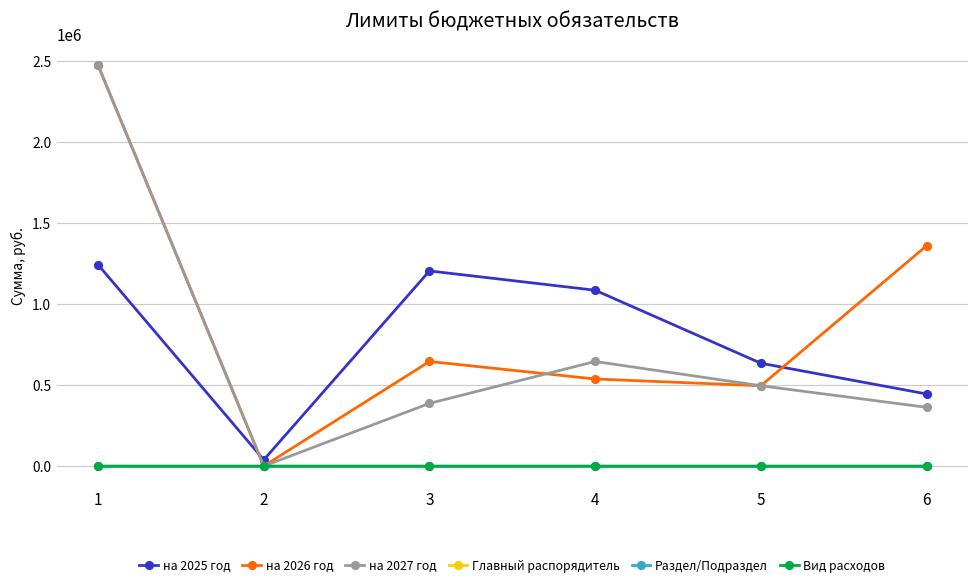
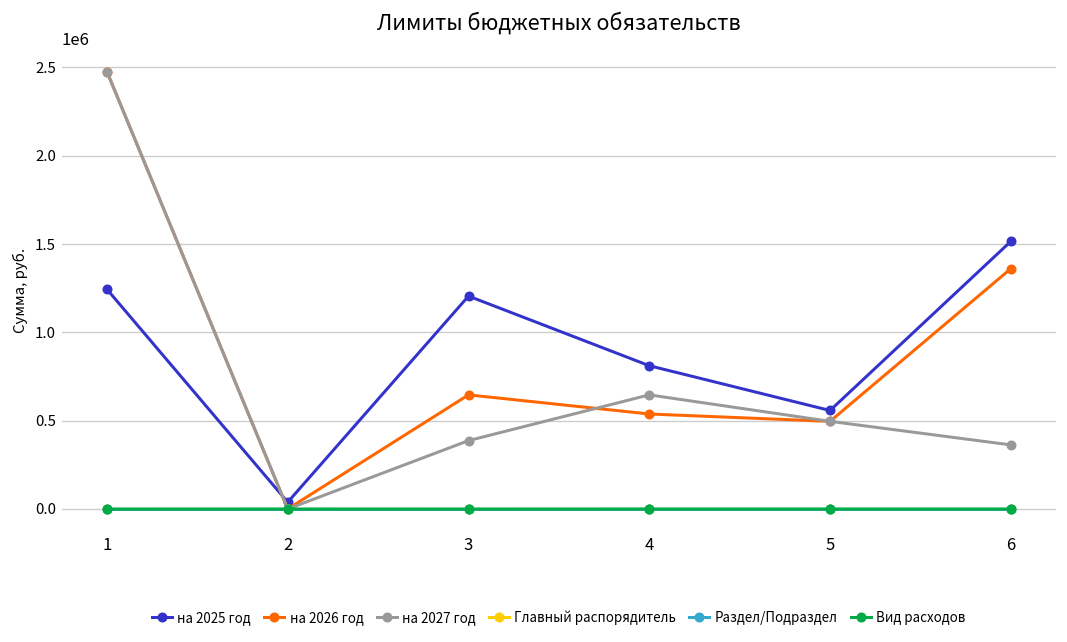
на 2025 год, 4: 1090000 -> 810000
на 2025 год, 5: 640000 -> 560000
на 2025 год, 6: 450000 -> 1520000
